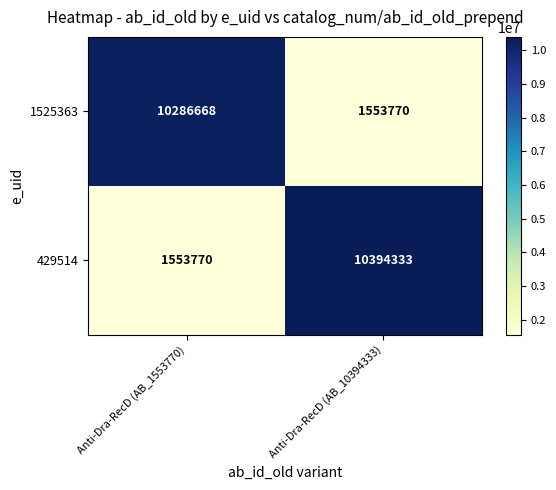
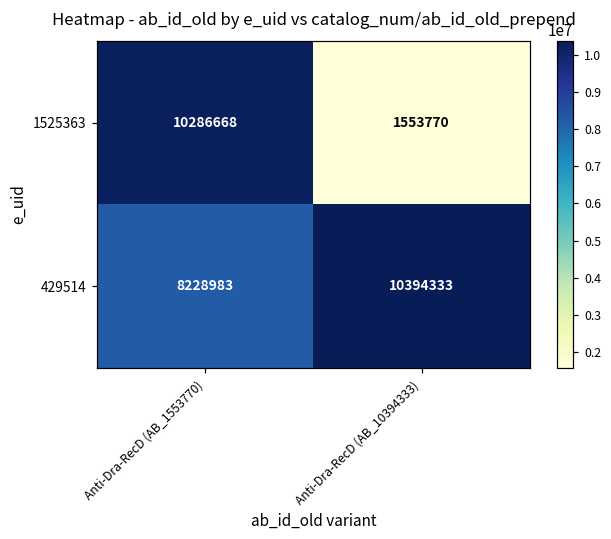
429514, Anti-Dra-RecD (AB_1553770): 1553770 -> 8228983
